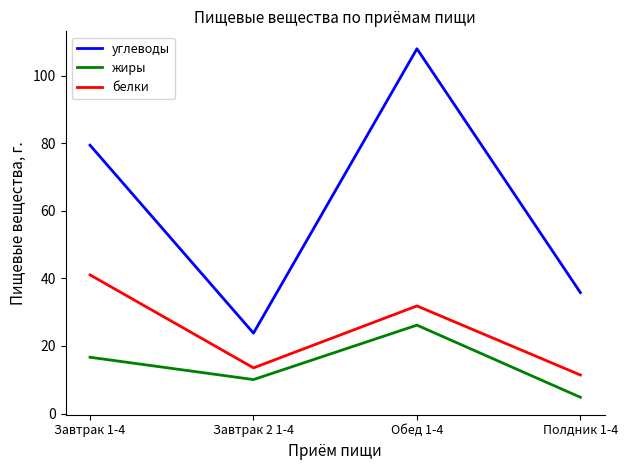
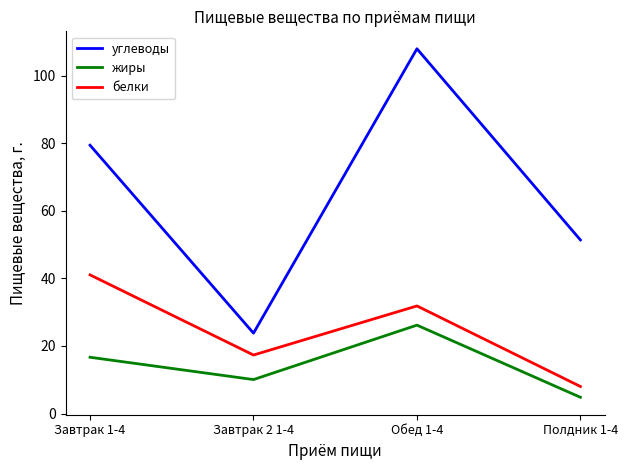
белки, Завтрак 2 1-4: 14 -> 17
углеводы, Полдник 1-4: 36 -> 51
белки, Полдник 1-4: 11 -> 8
